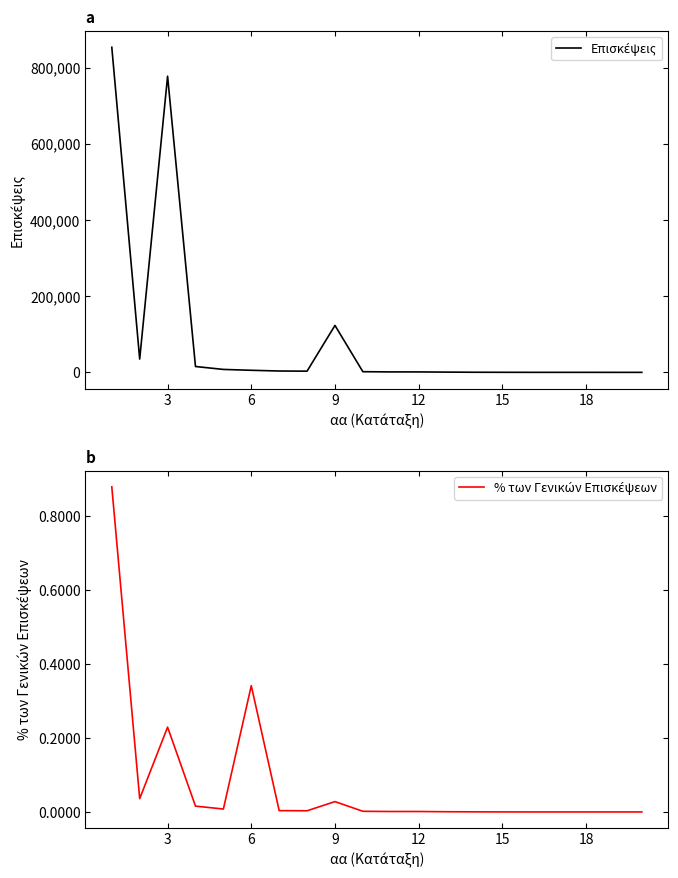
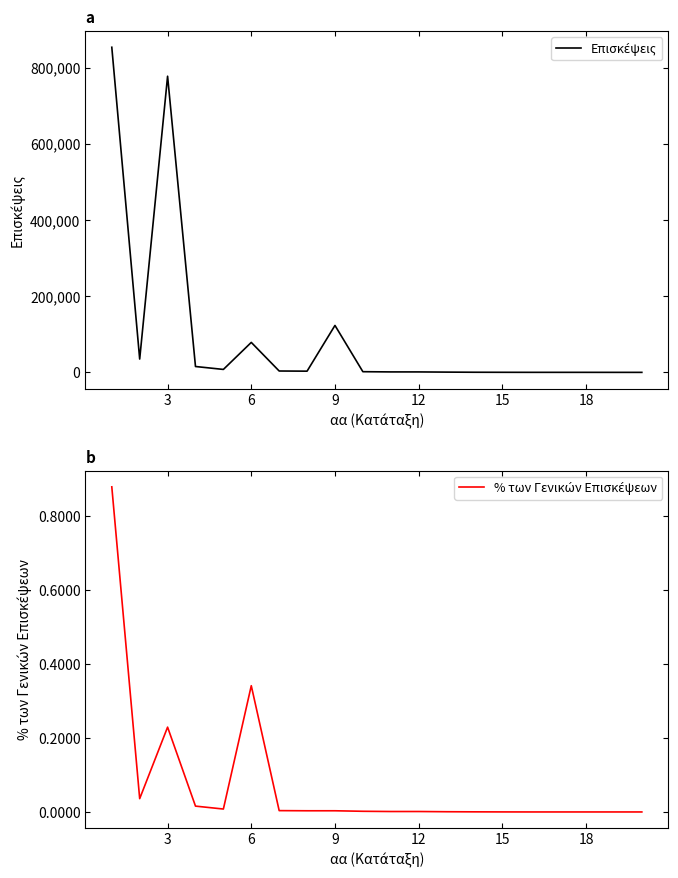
a, 6: 10,000 -> 80,000
b, 9: 0.03 -> 0.00
